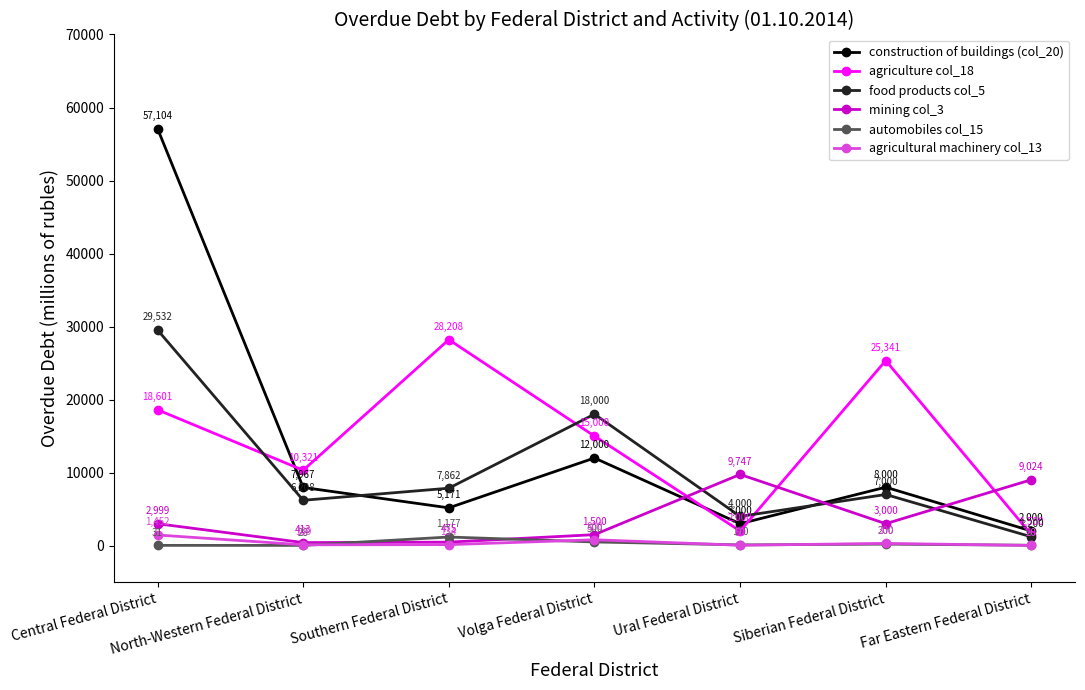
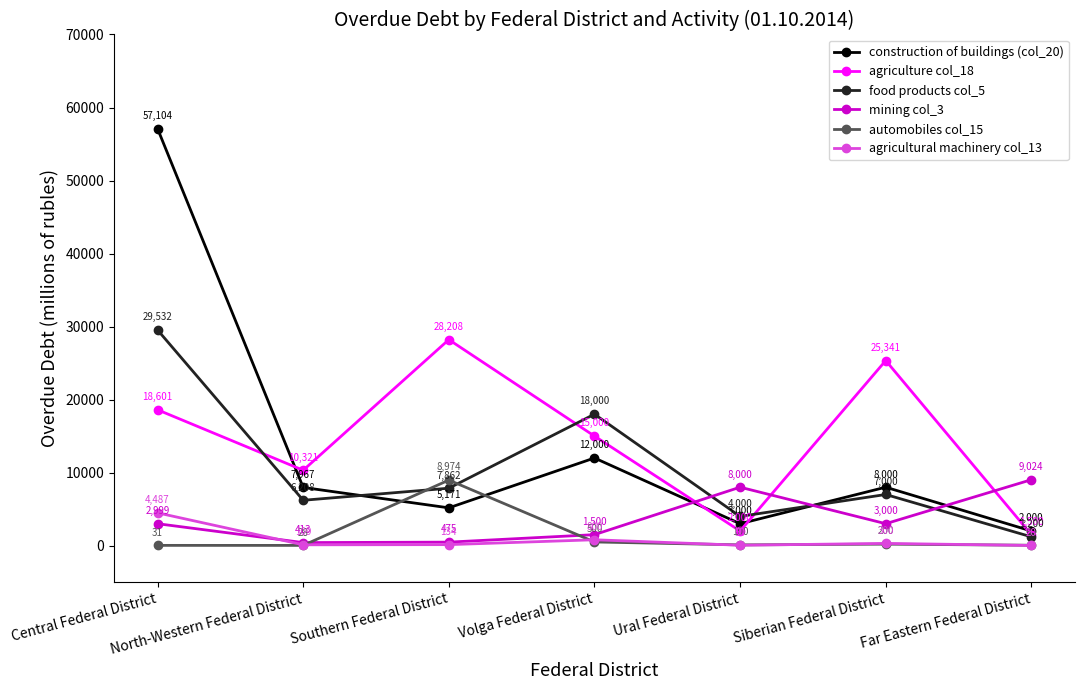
agricultural machinery col_13, Central Federal District: 1,452 -> 4,487
automobiles col_15, Southern Federal District: 1,177 -> 8,974
mining col_3, Ural Federal District: 9,747 -> 8,000
